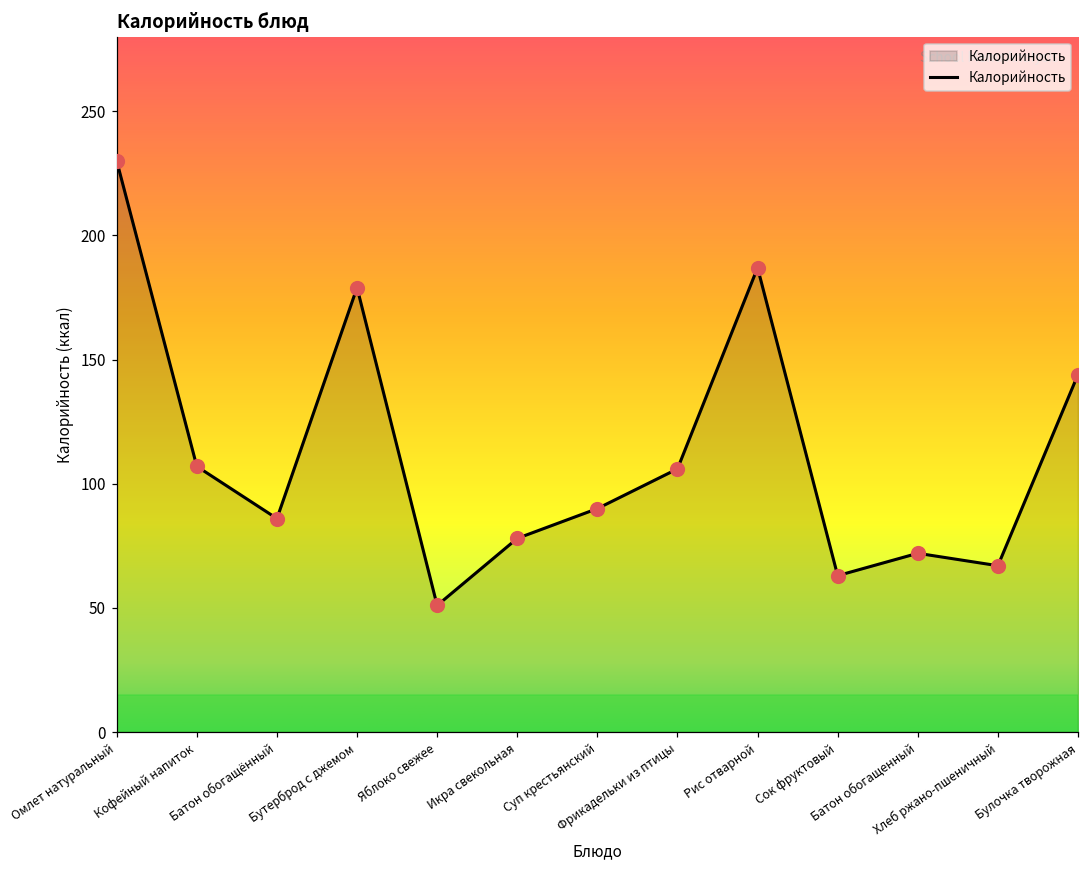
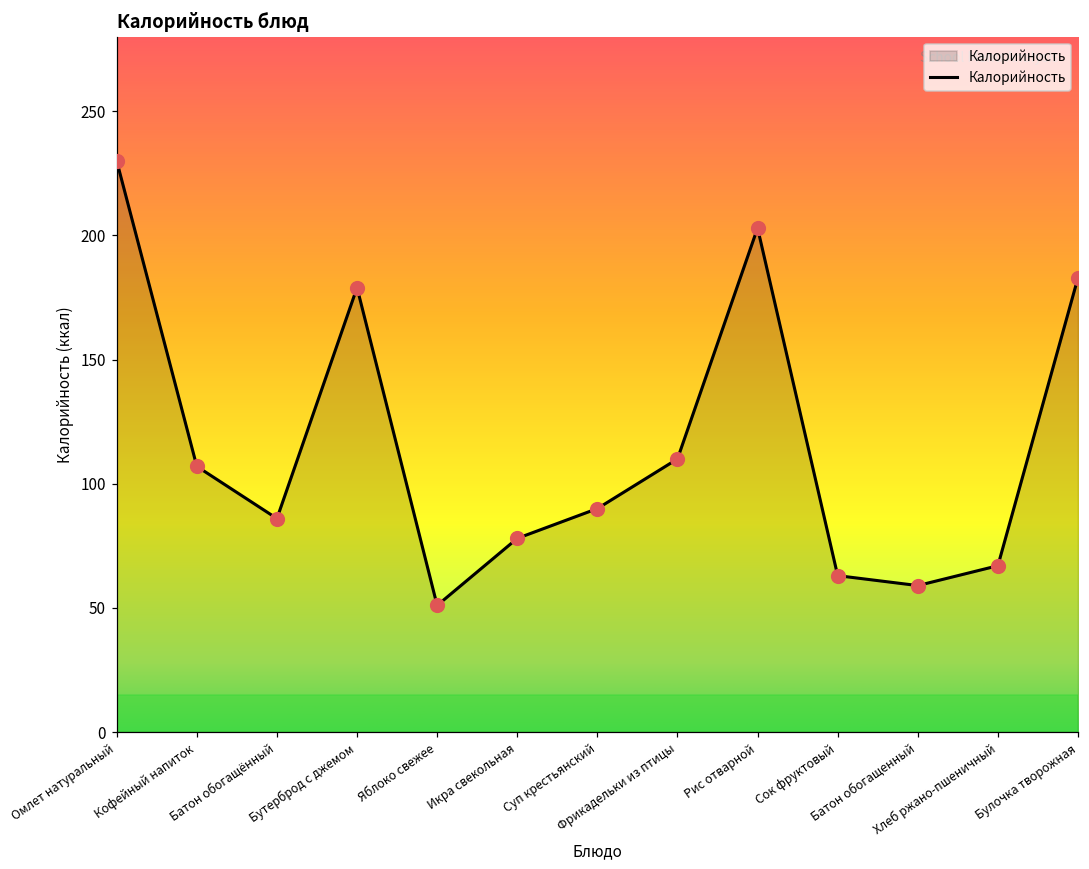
Фрикадельки из птицы: 106 -> 110
Рис отварной: 187 -> 203
Батон обогащенный: 72 -> 59
Булочка творожная: 144 -> 183
